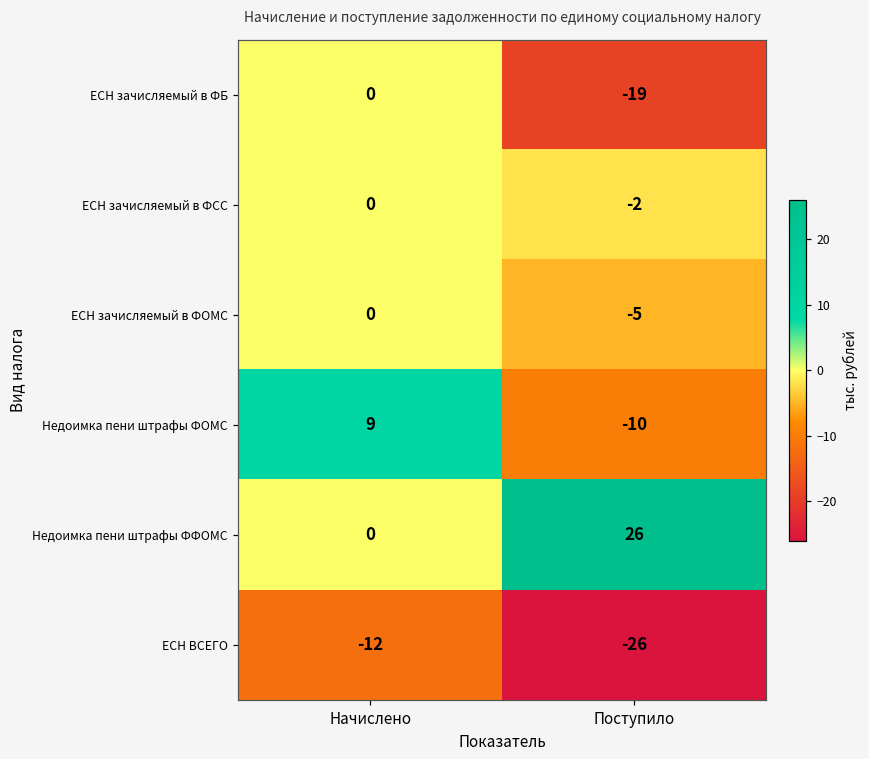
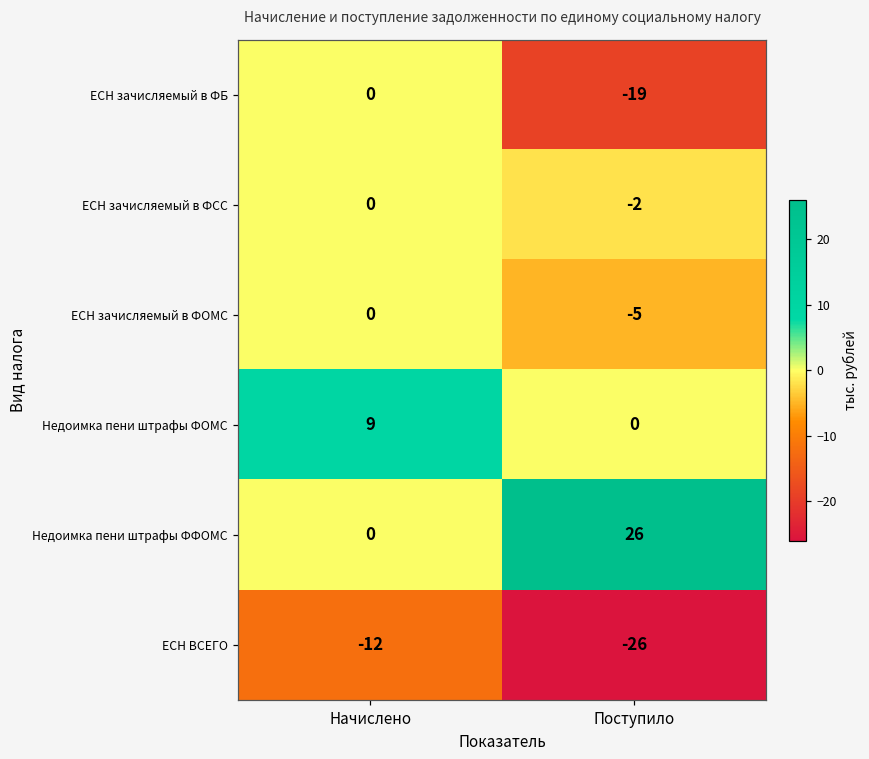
Недоимка пени штрафы ФОМС, Поступило: -10 -> 0
